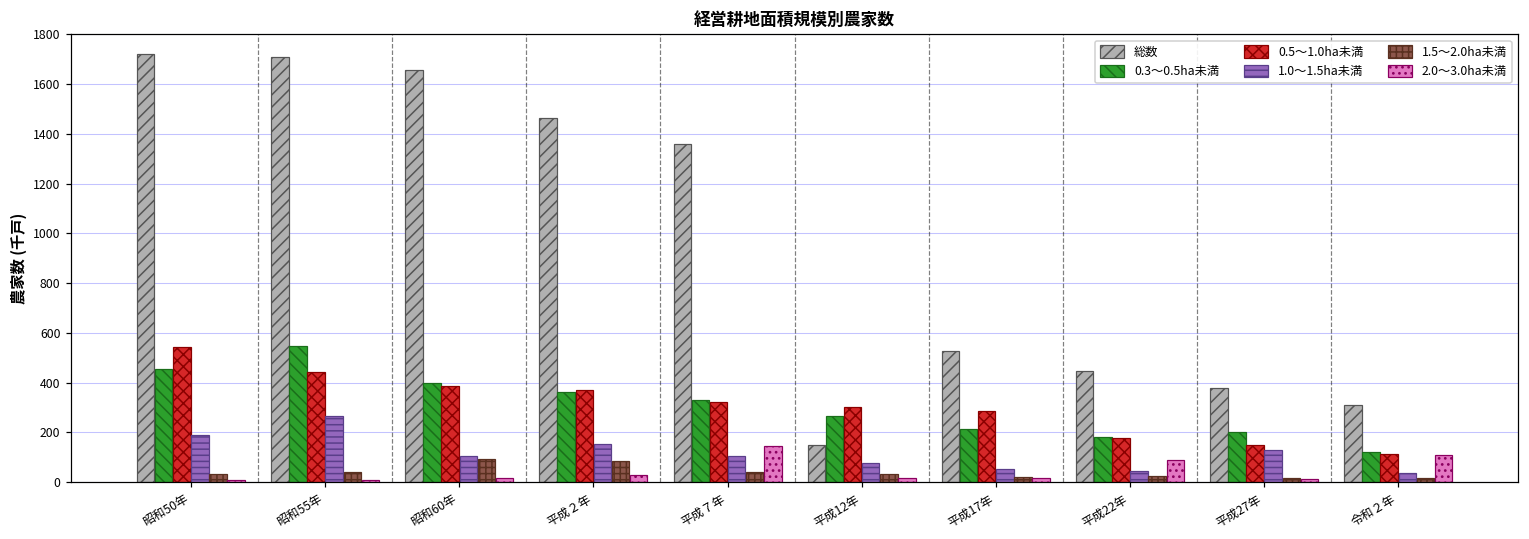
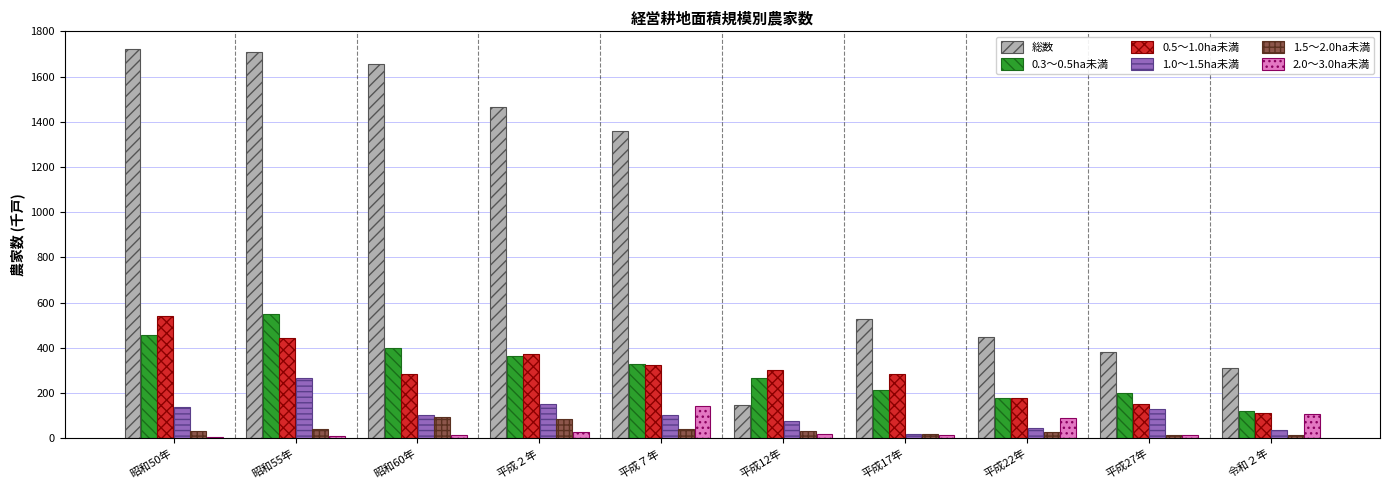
1.0～1.5ha未満, 昭和50年: 190 -> 140
0.5～1.0ha未満, 昭和60年: 390 -> 280
1.0～1.5ha未満, 平成17年: 50 -> 20
